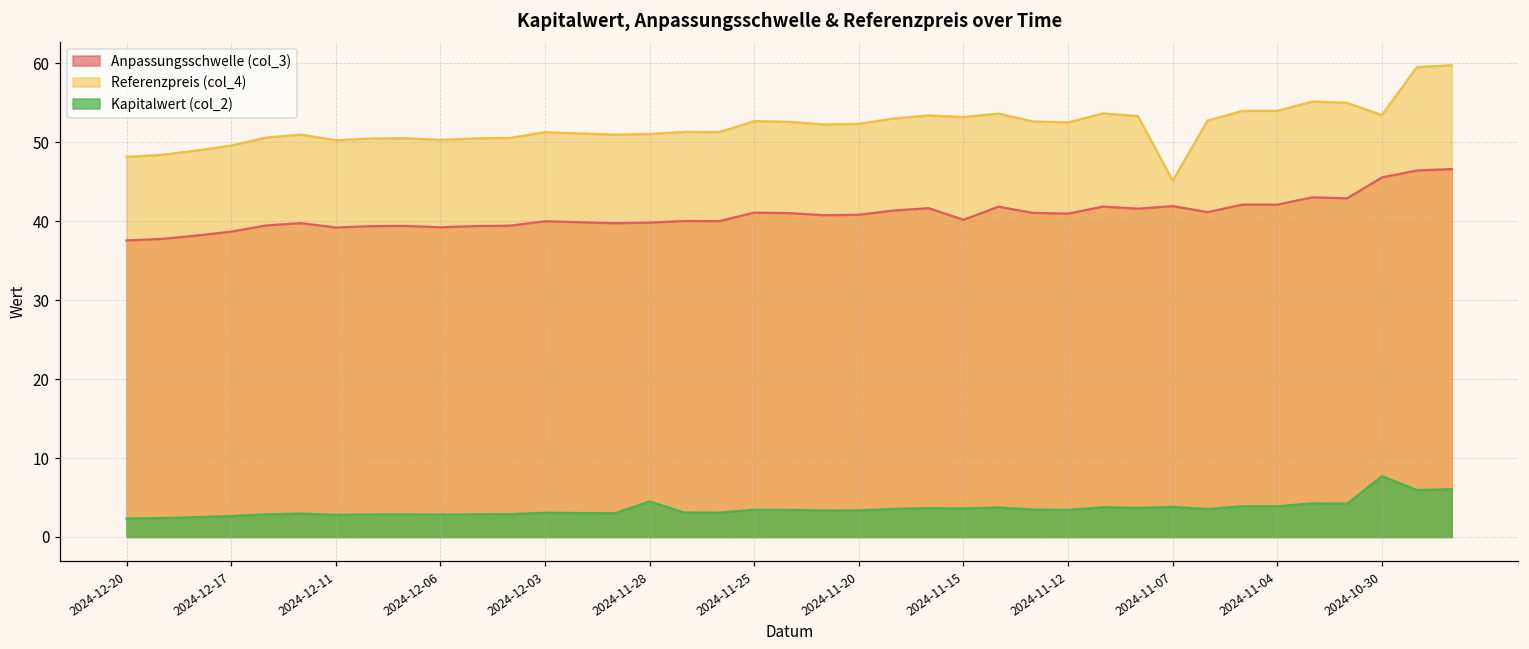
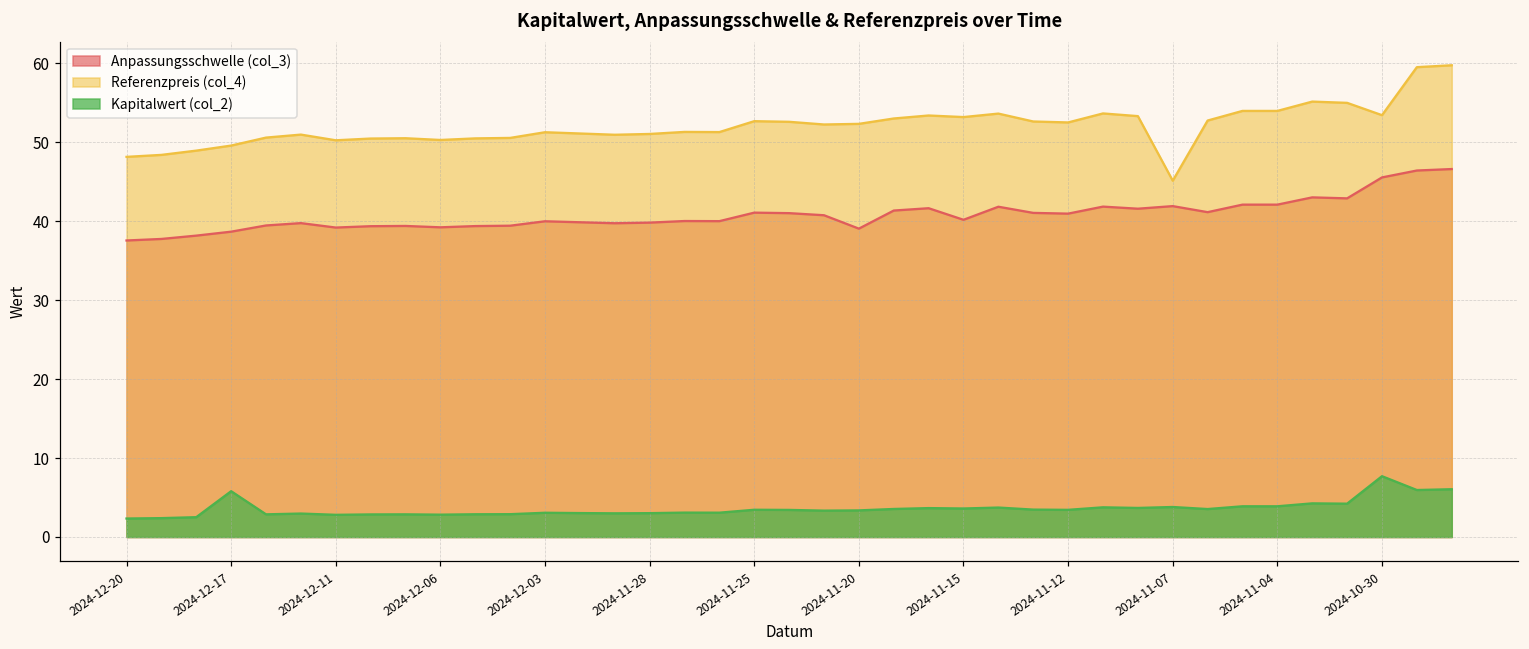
Kapitalwert (col_2), 2024-12-17: 3 -> 6
Kapitalwert (col_2), 2024-11-28: 5 -> 3
Anpassungsschwelle (col_3), 2024-11-20: 41 -> 39
